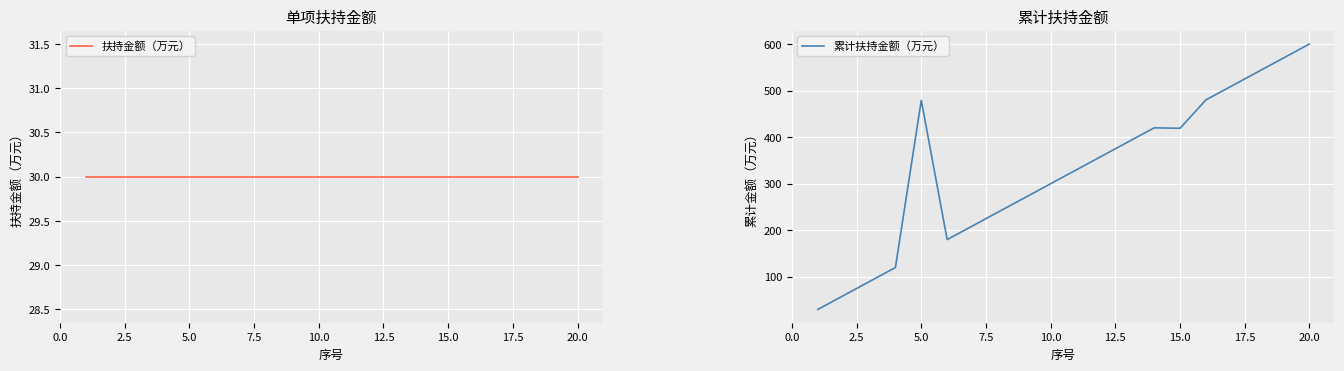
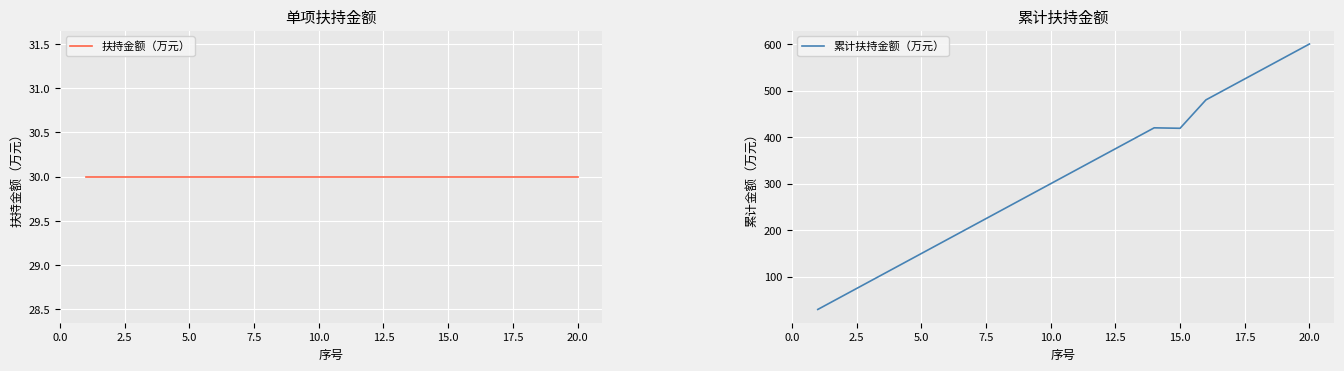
累计扶持金额, 5.0: 480 -> 150
